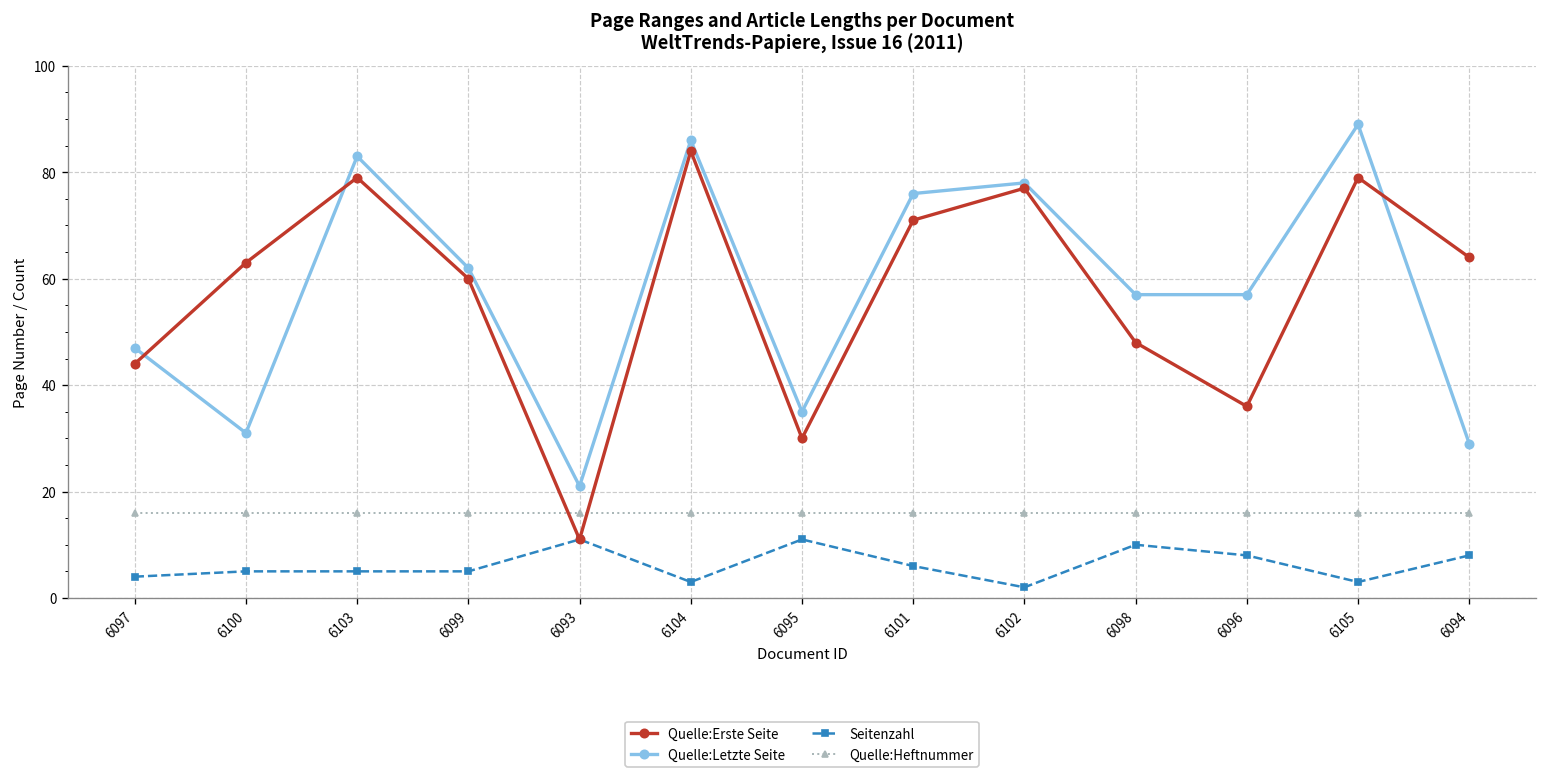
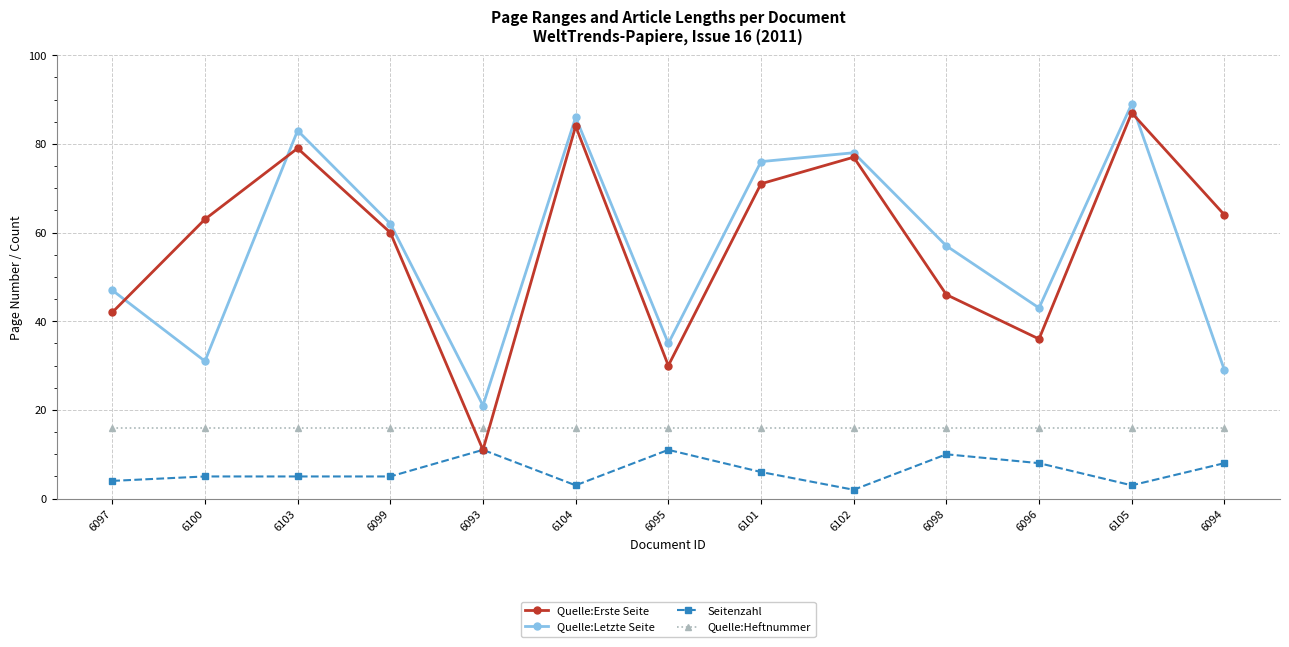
Quelle:Erste Seite, 6097: 44 -> 42
Quelle:Erste Seite, 6098: 48 -> 46
Quelle:Letzte Seite, 6096: 57 -> 43
Quelle:Erste Seite, 6105: 79 -> 87
